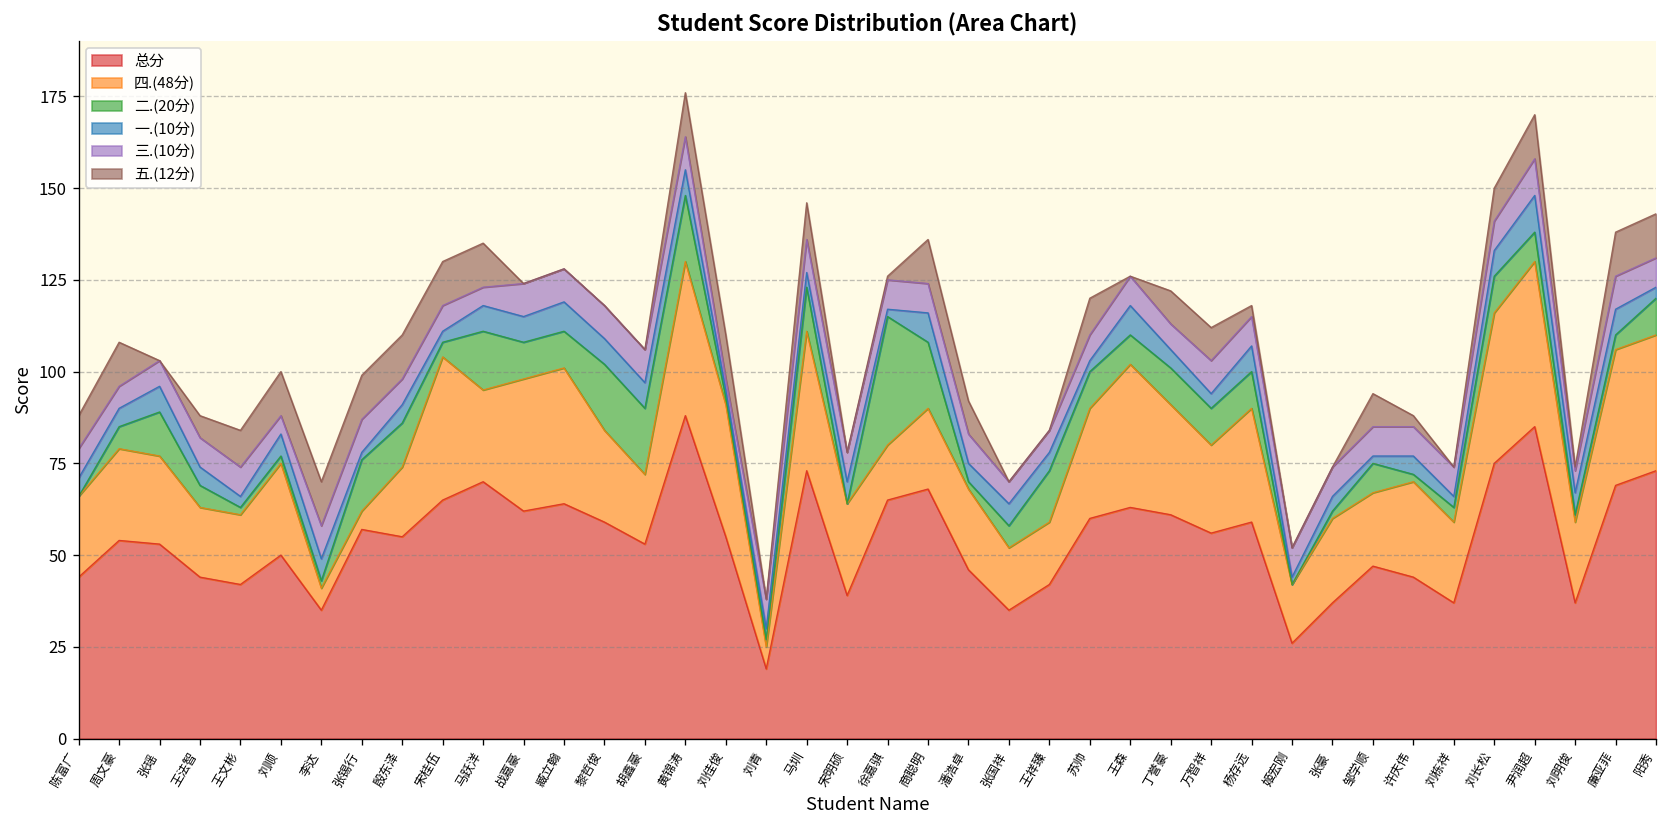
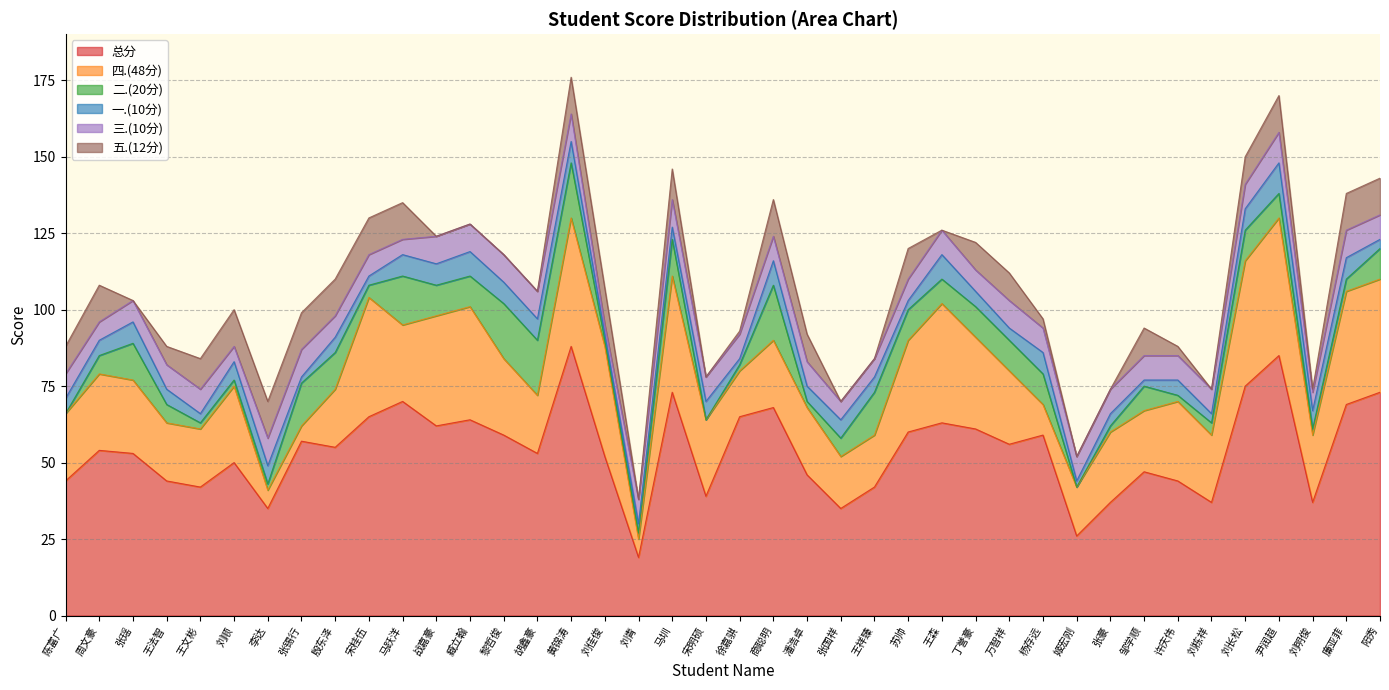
总分, 刘佳俊: 55 -> 52
二.(20分), 徐嘉骐: 35 -> 2
四.(48分), 杨存远: 31 -> 10
